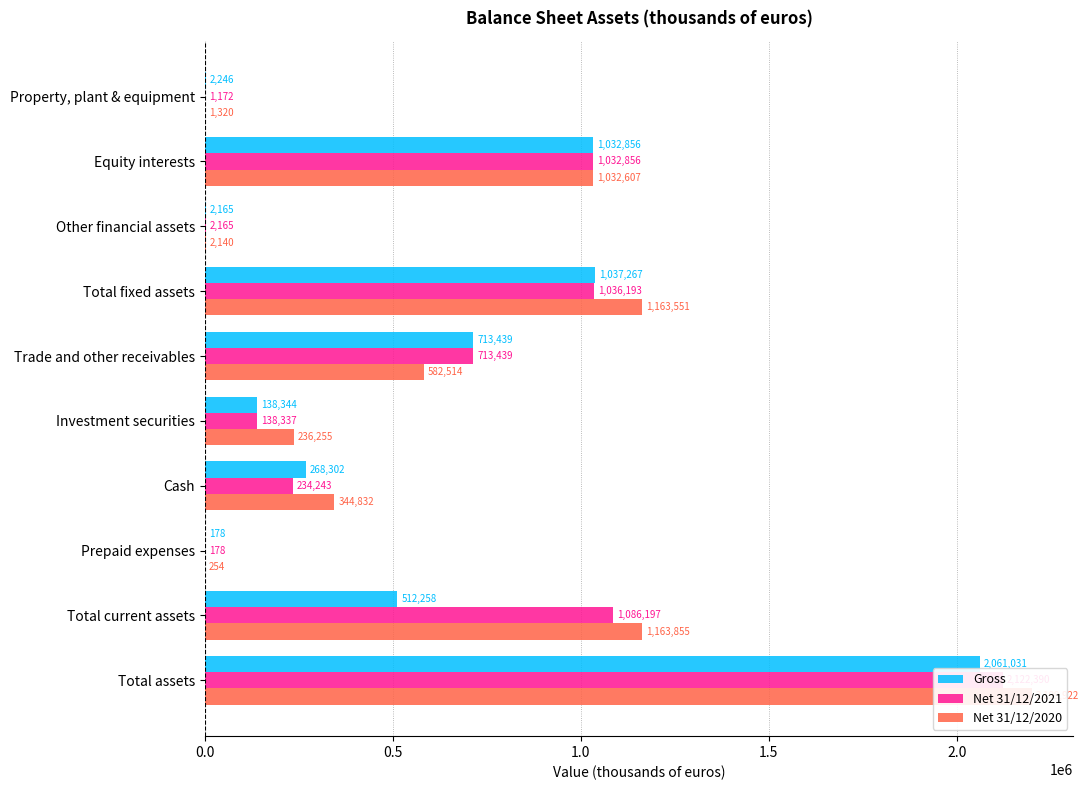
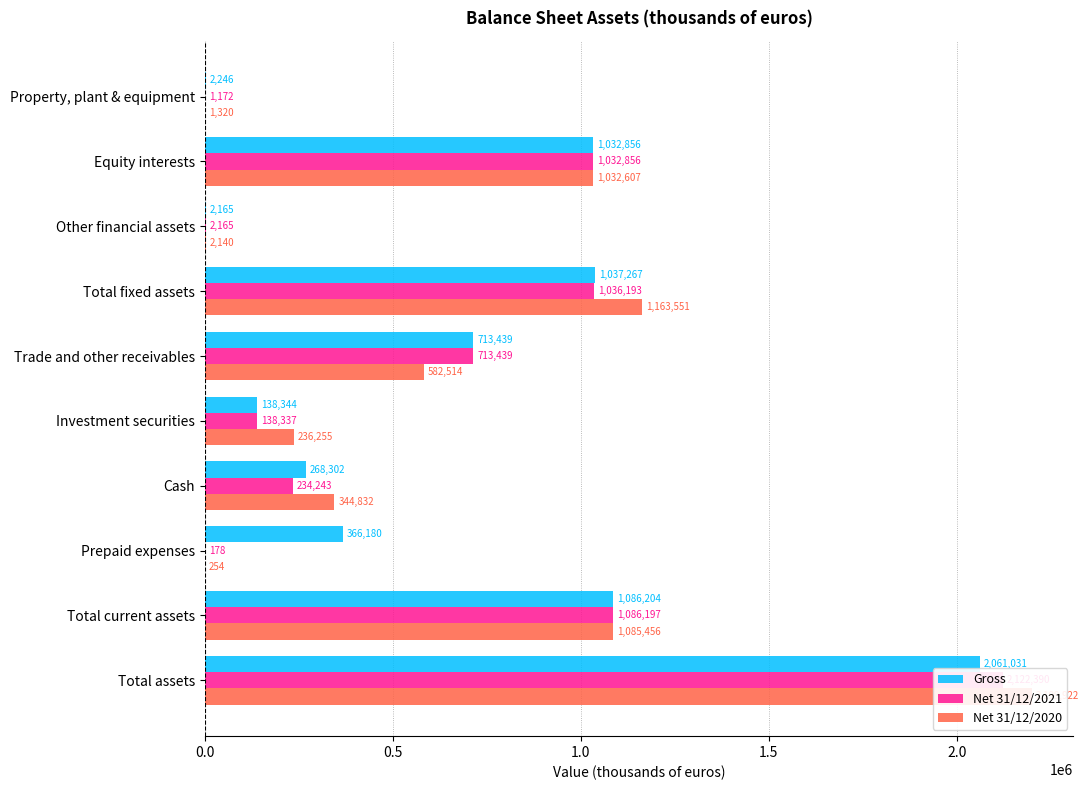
Gross, Prepaid expenses: 178 -> 366,180
Gross, Total current assets: 512,258 -> 1,086,204
Net 31/12/2020, Total current assets: 1,163,855 -> 1,085,456
